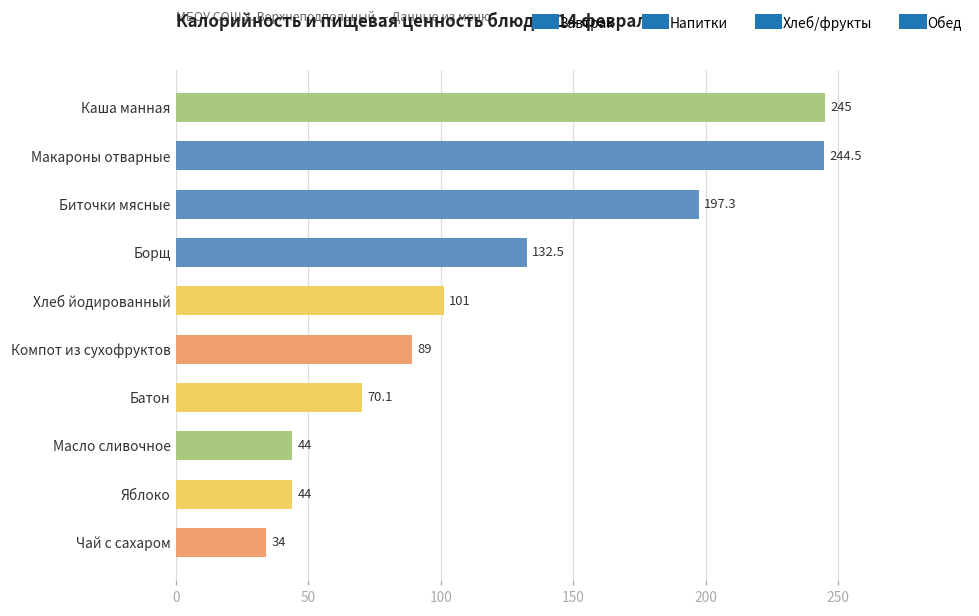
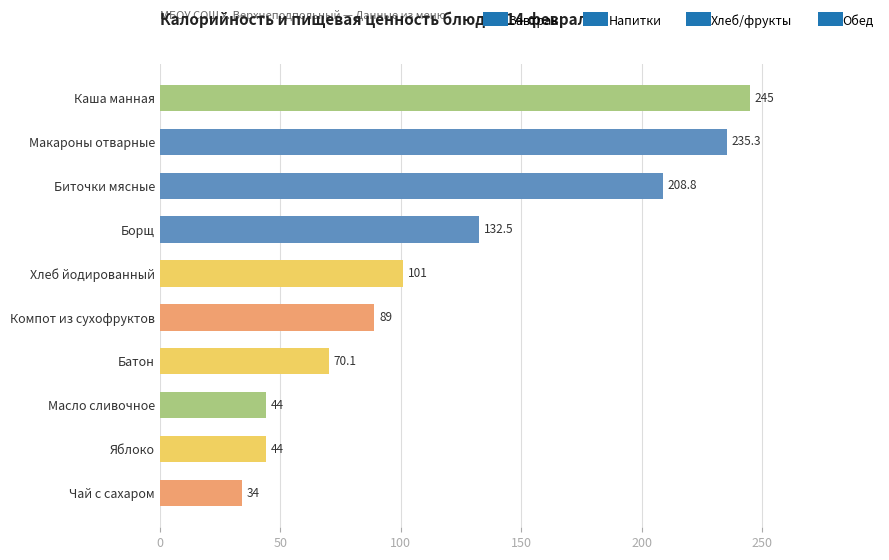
Макароны отварные: 244.5 -> 235.3
Биточки мясные: 197.3 -> 208.8
